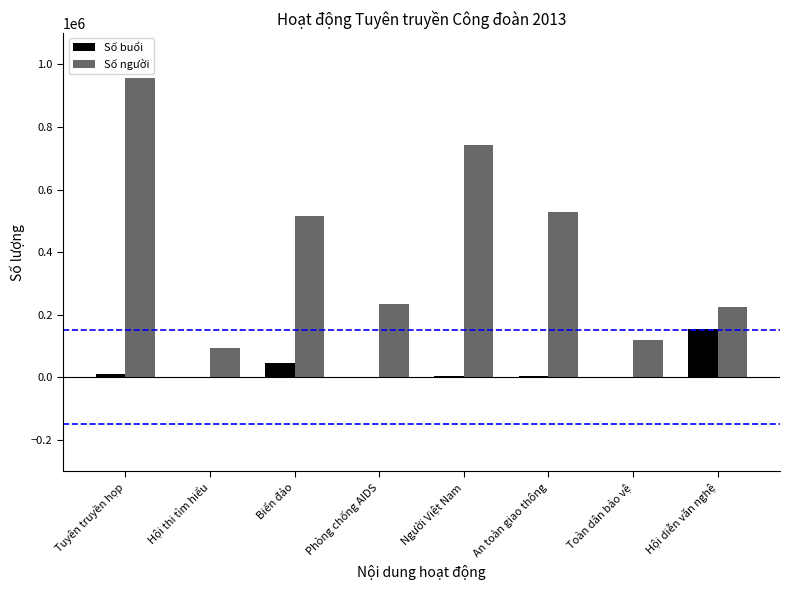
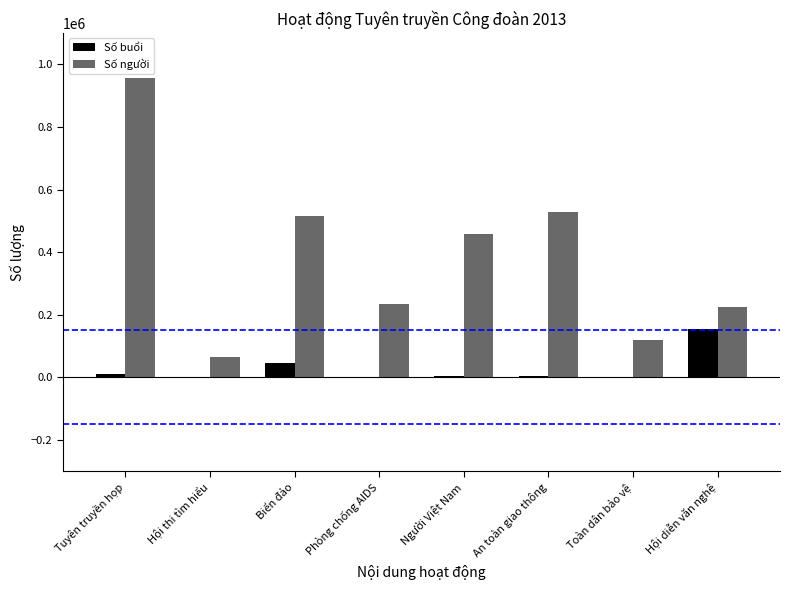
Số người, Hội thi tìm hiểu: 90000 -> 70000
Số người, Người Việt Nam: 740000 -> 460000
